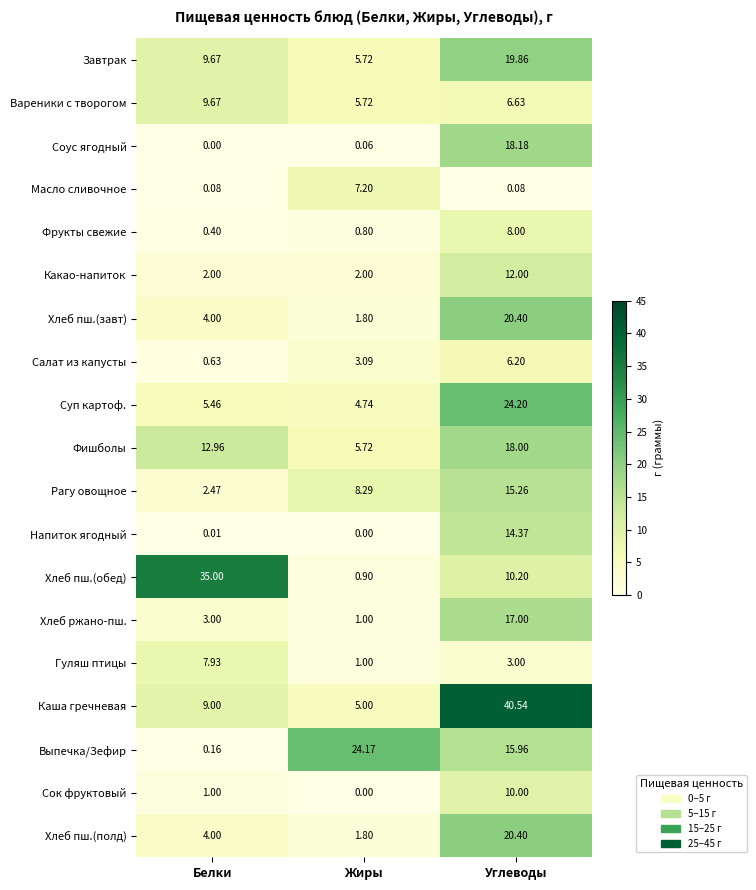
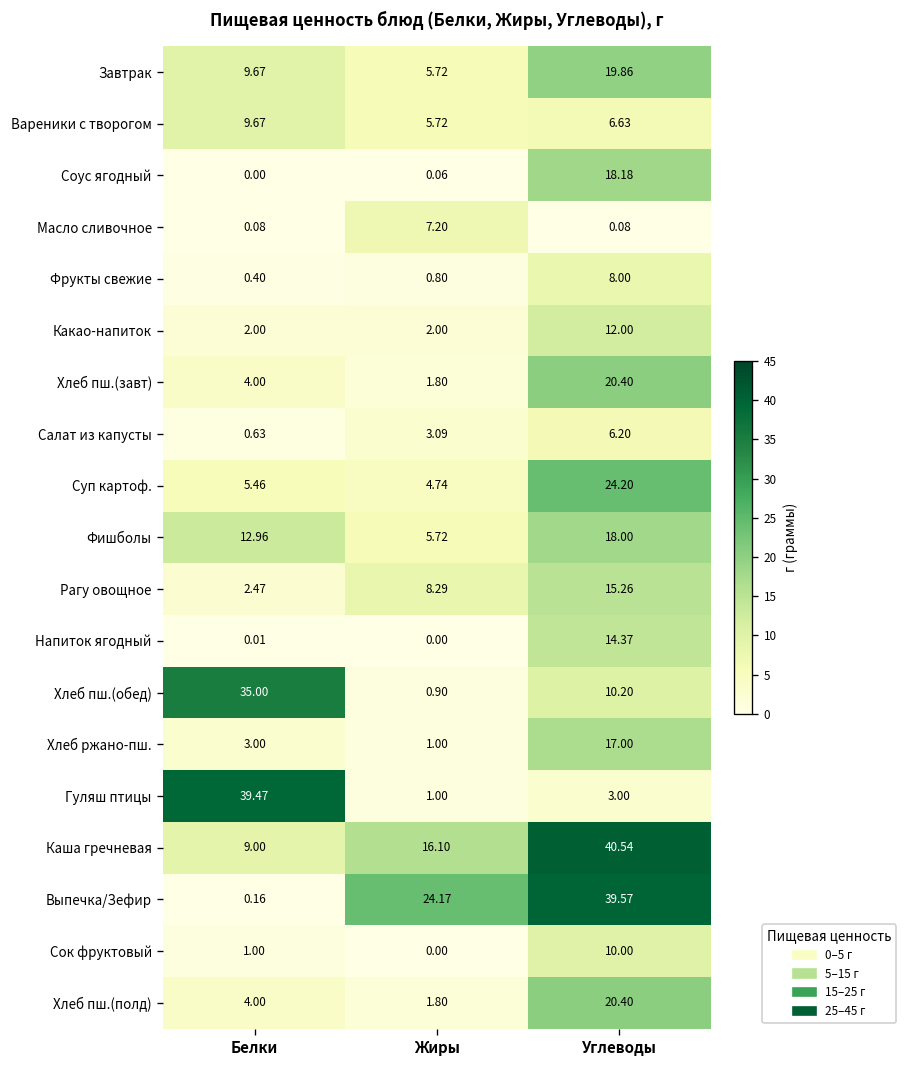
Гуляш птицы, Белки: 7.93 -> 39.47
Каша гречневая, Жиры: 5.00 -> 16.10
Выпечка/Зефир, Углеводы: 15.96 -> 39.57
